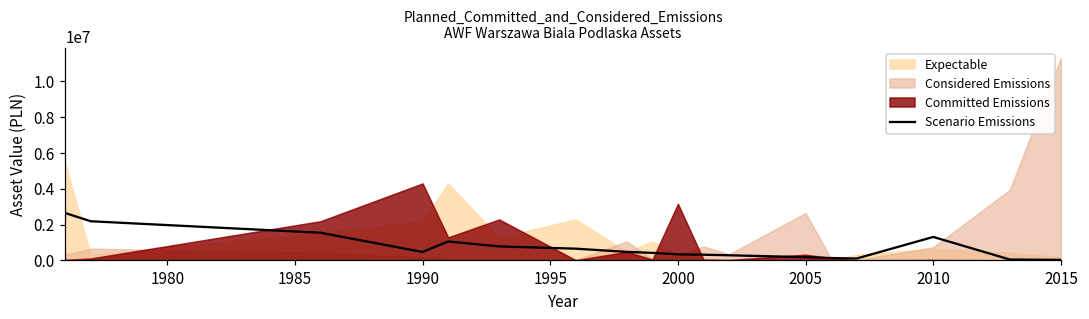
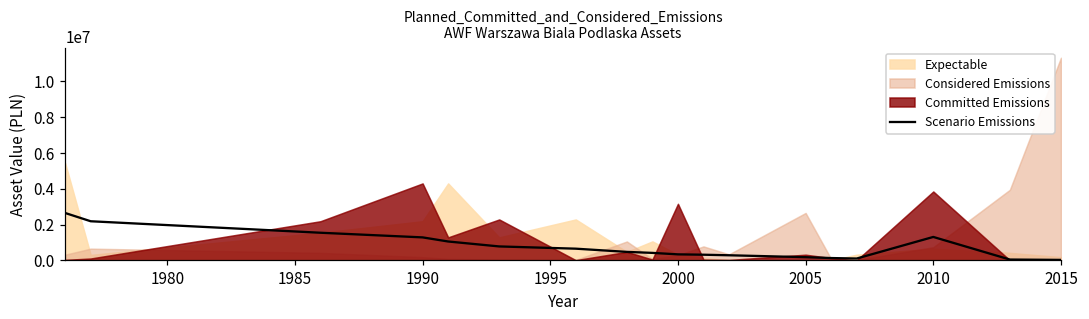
Scenario Emissions, 1990: 500000 -> 1300000
Committed Emissions, 2010: 0 -> 3900000
